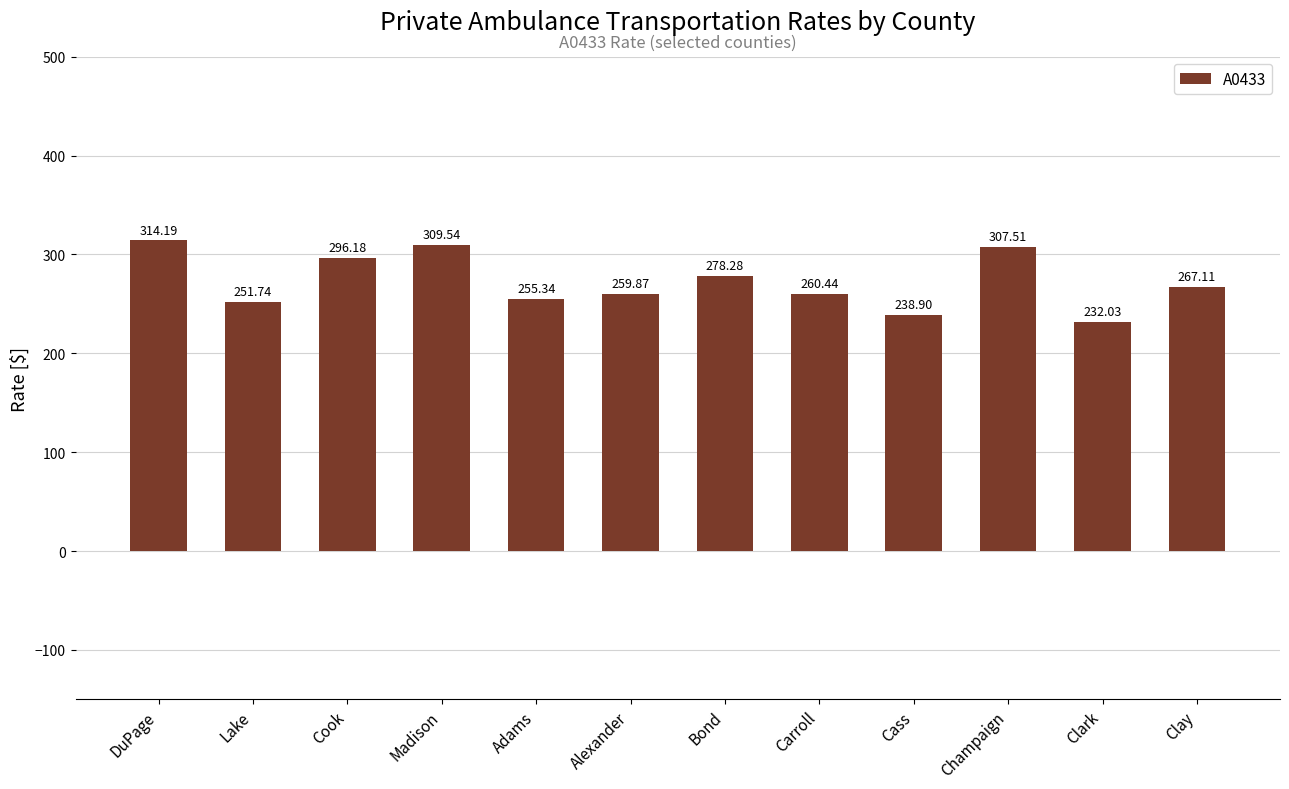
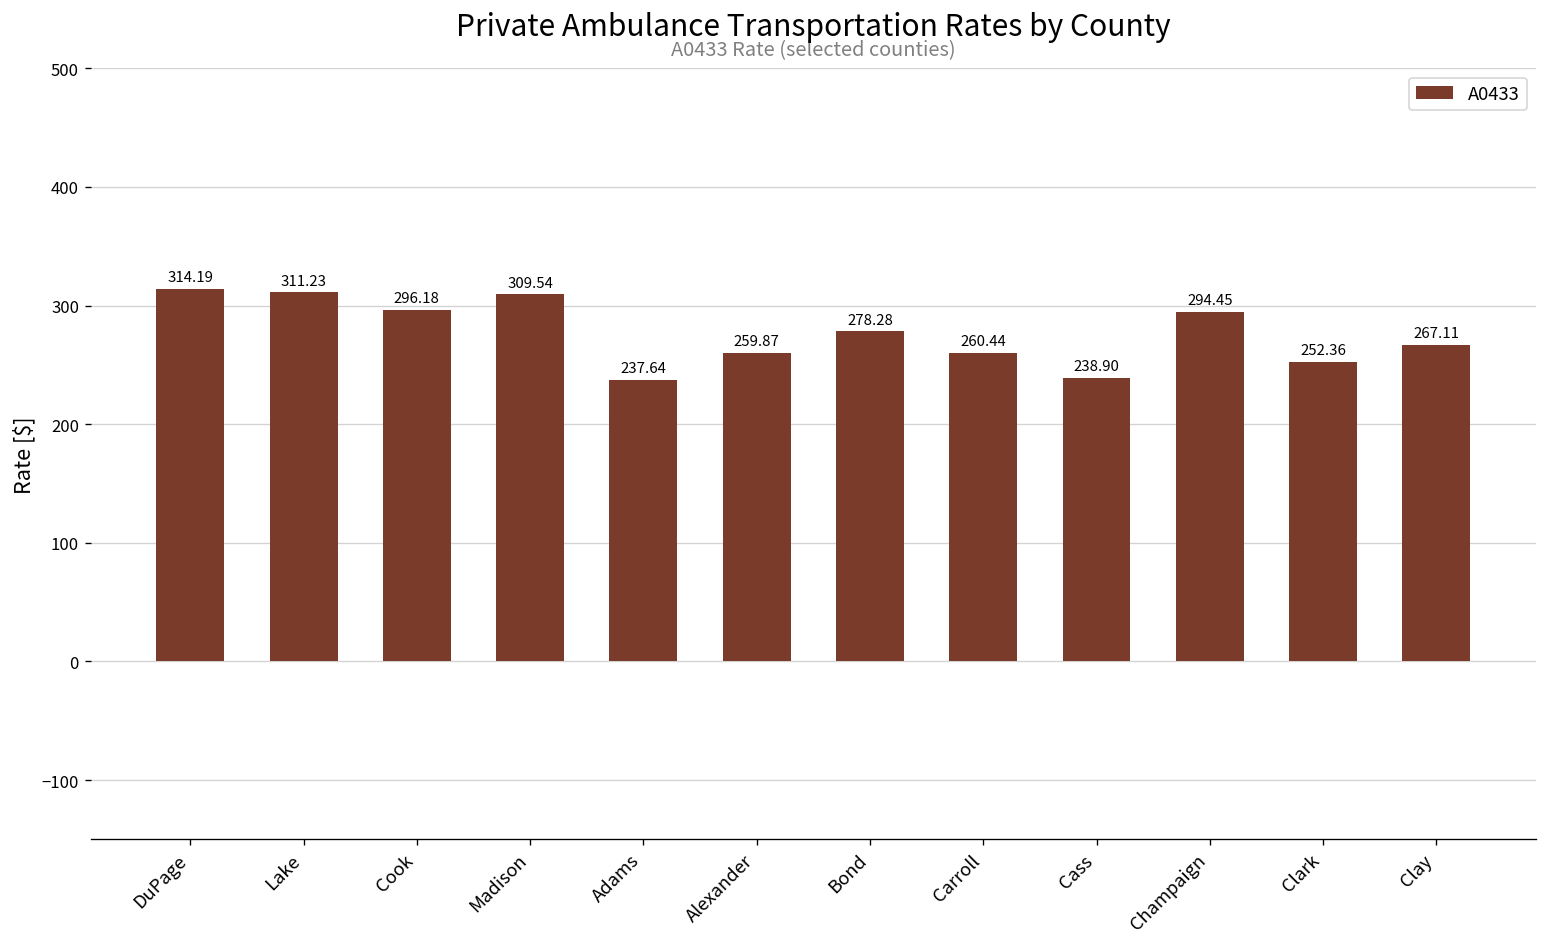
Lake: 251.74 -> 311.23
Adams: 255.34 -> 237.64
Champaign: 307.51 -> 294.45
Clark: 232.03 -> 252.36
